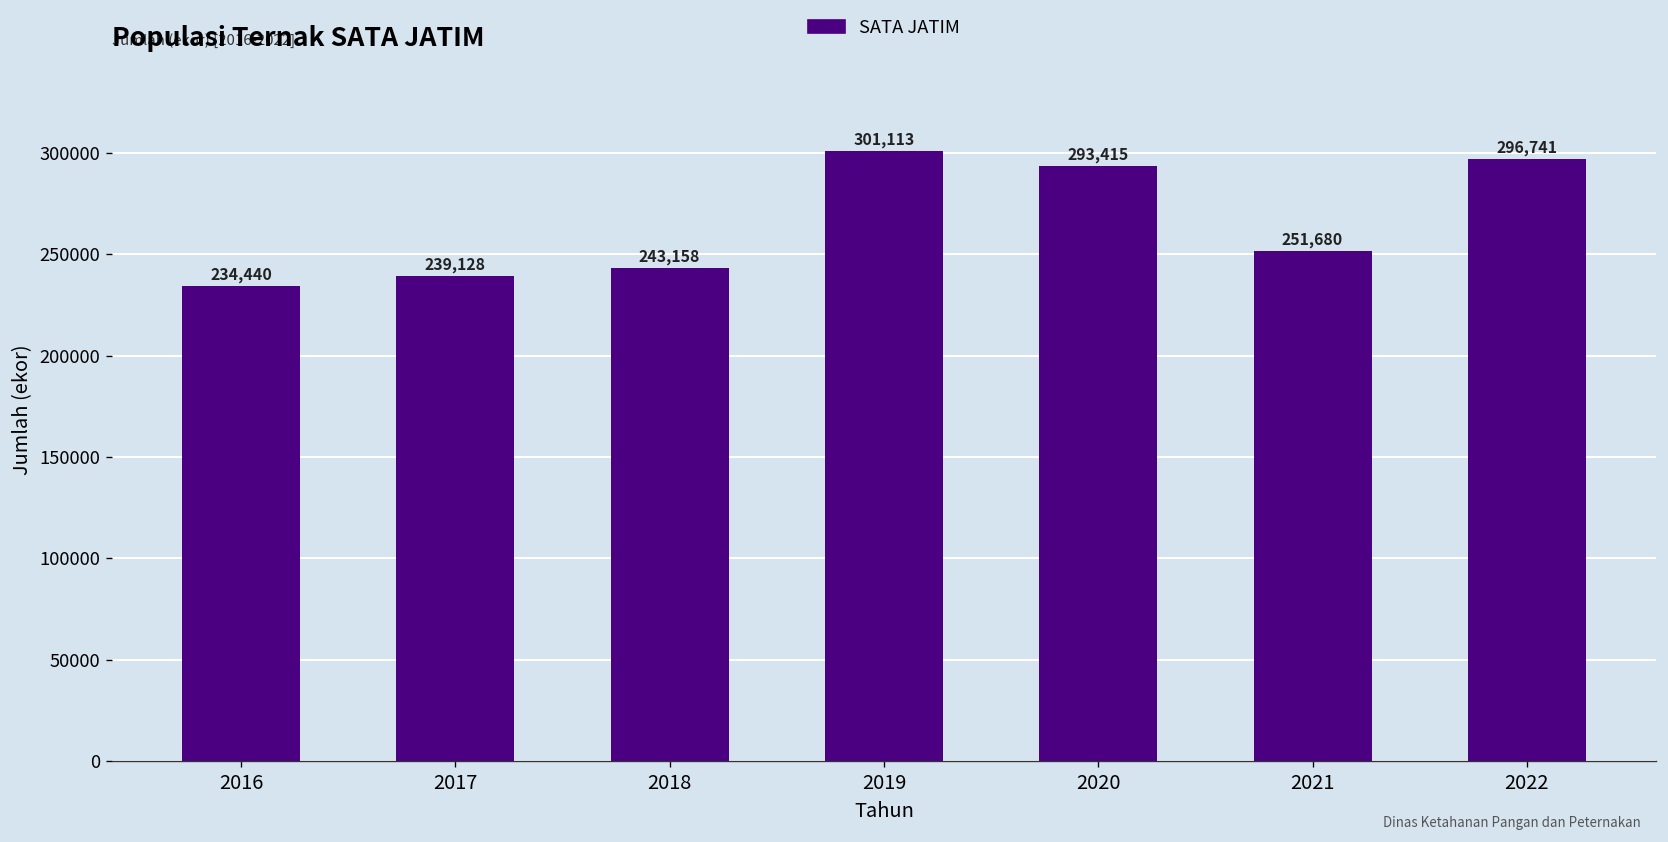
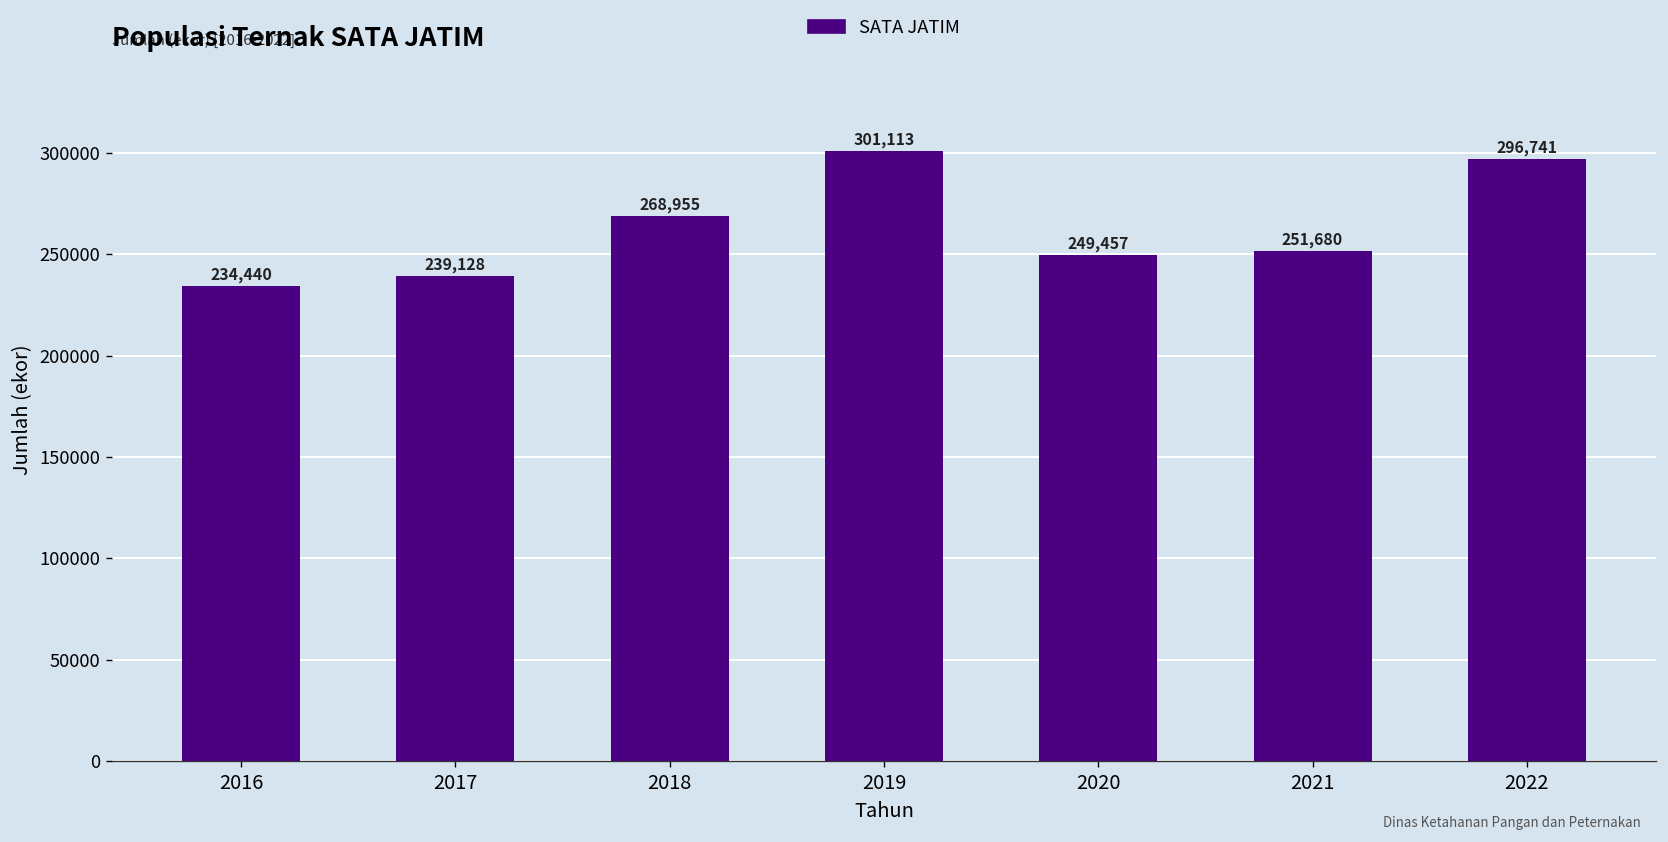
2018: 243,158 -> 268,955
2020: 293,415 -> 249,457
